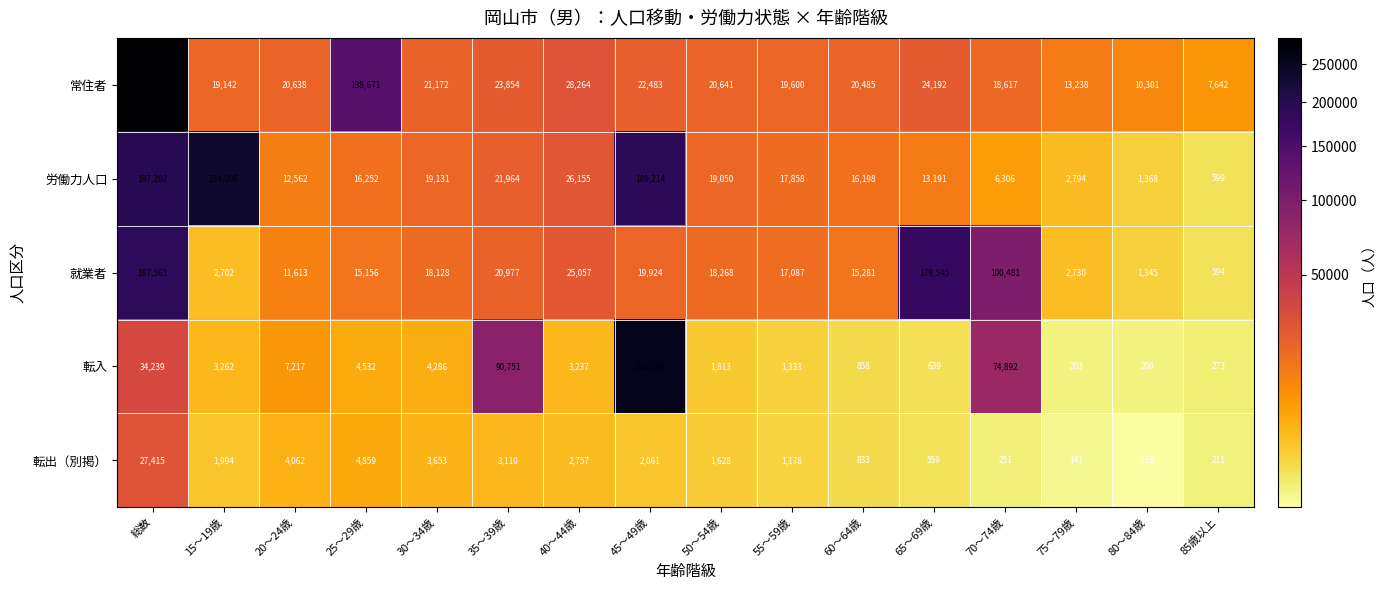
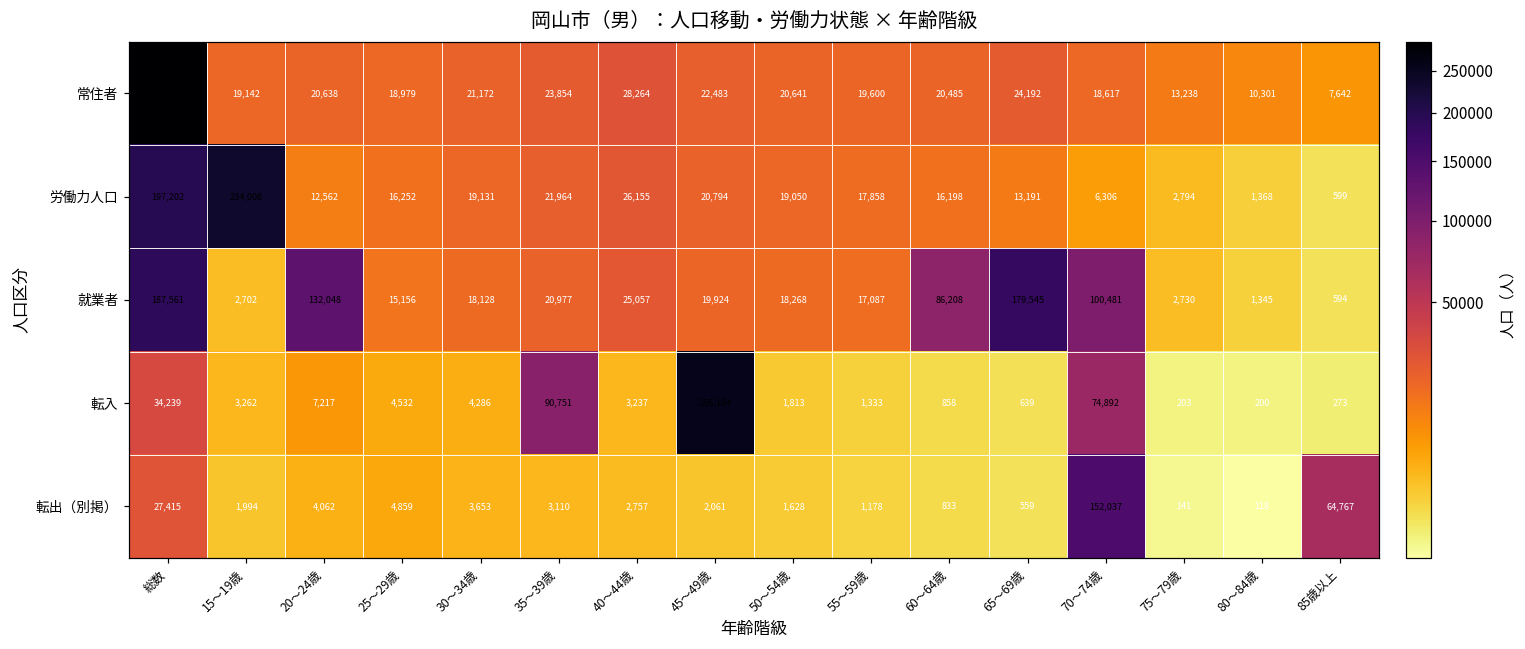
常住者, 25～29歳: 138,671 -> 18,979
労働力人口, 45～49歳: 189,214 -> 20,794
就業者, 20～24歳: 11,613 -> 132,048
就業者, 60～64歳: 15,281 -> 86,208
転出（別掲）, 70～74歳: 251 -> 152,037
転出（別掲）, 85歳以上: 211 -> 64,767
